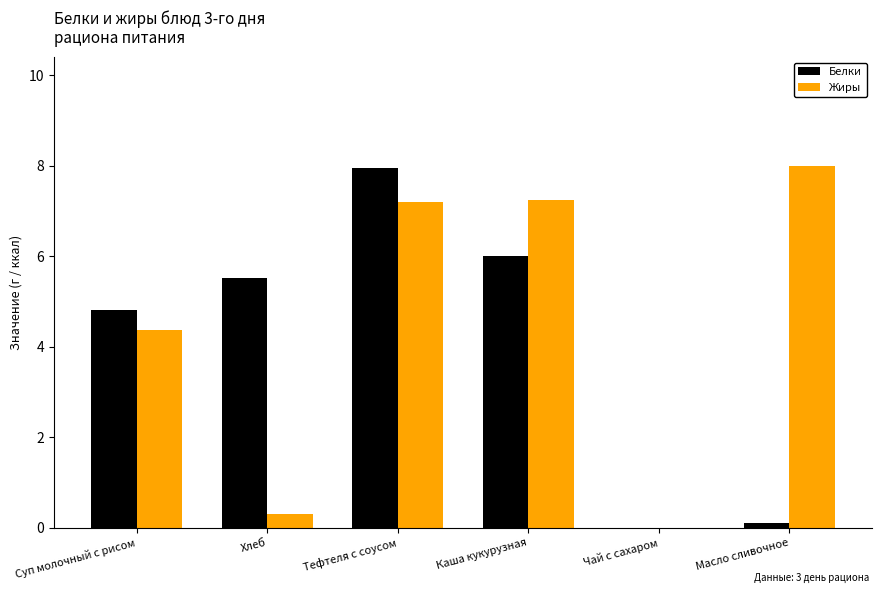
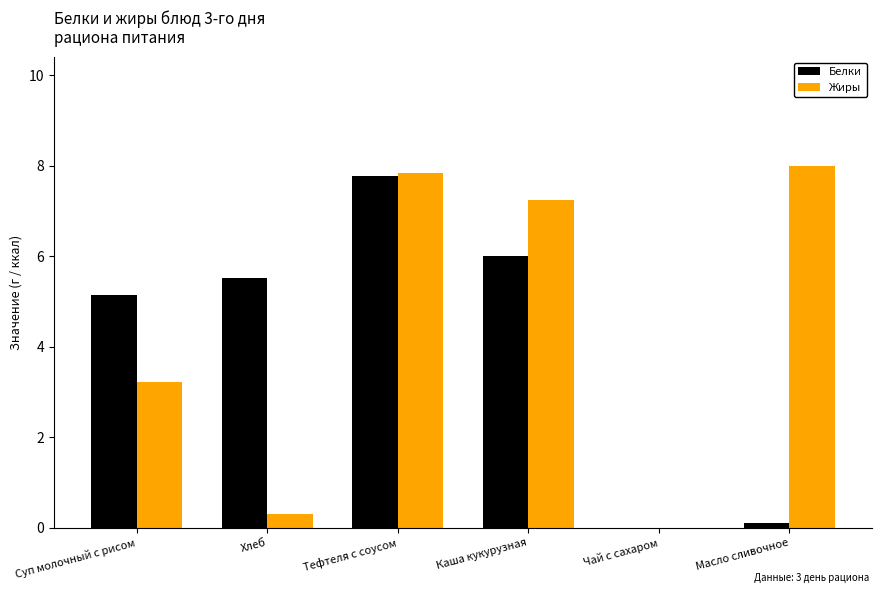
Белки, Суп молочный с рисом: 4.8 -> 5.2
Жиры, Суп молочный с рисом: 4.4 -> 3.2
Белки, Тефтеля с соусом: 8.0 -> 7.8
Жиры, Тефтеля с соусом: 7.2 -> 7.8
